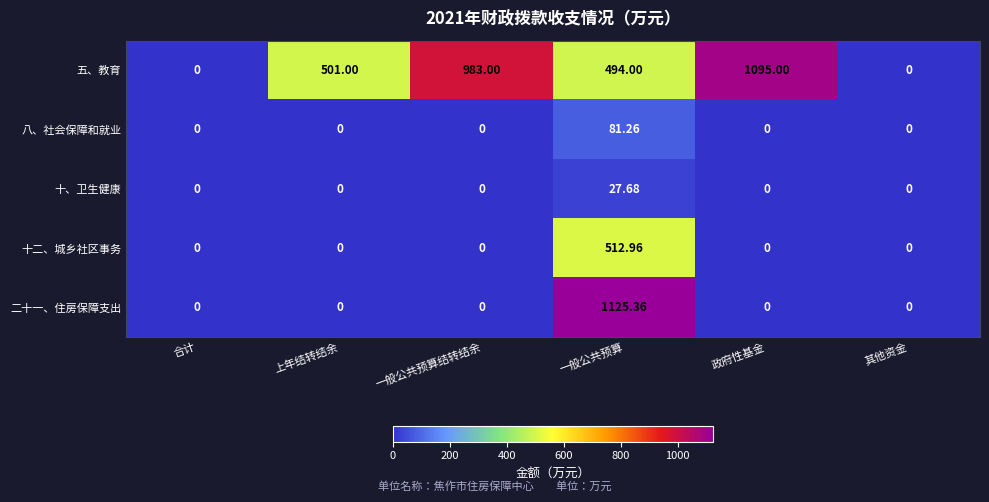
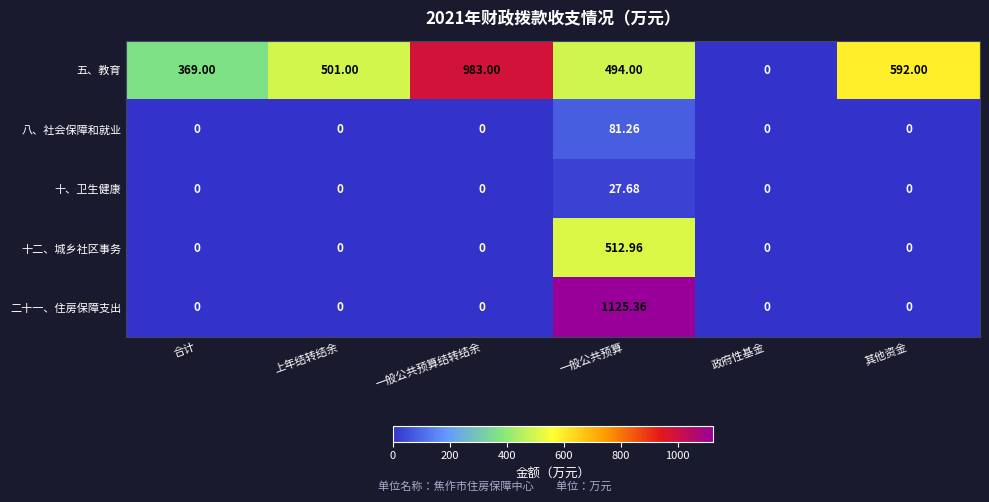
五、教育, 合计: 0 -> 369.00
五、教育, 政府性基金: 1095.00 -> 0
五、教育, 其他资金: 0 -> 592.00
